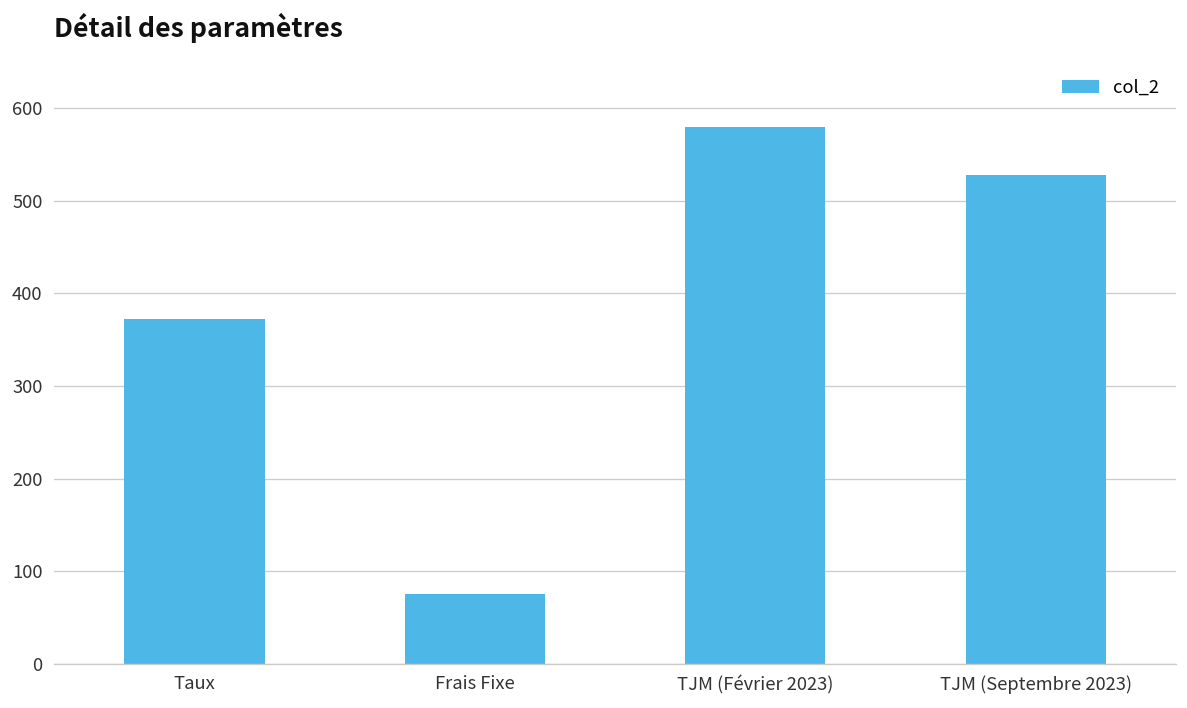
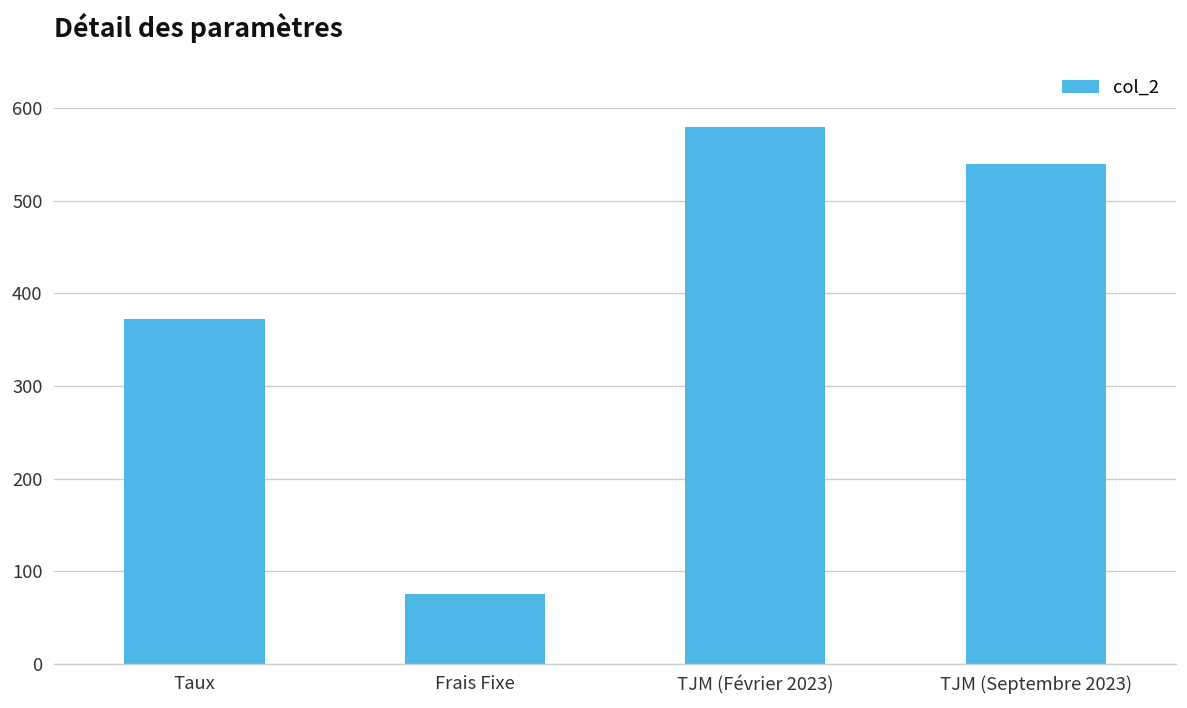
TJM (Septembre 2023): 530 -> 540
